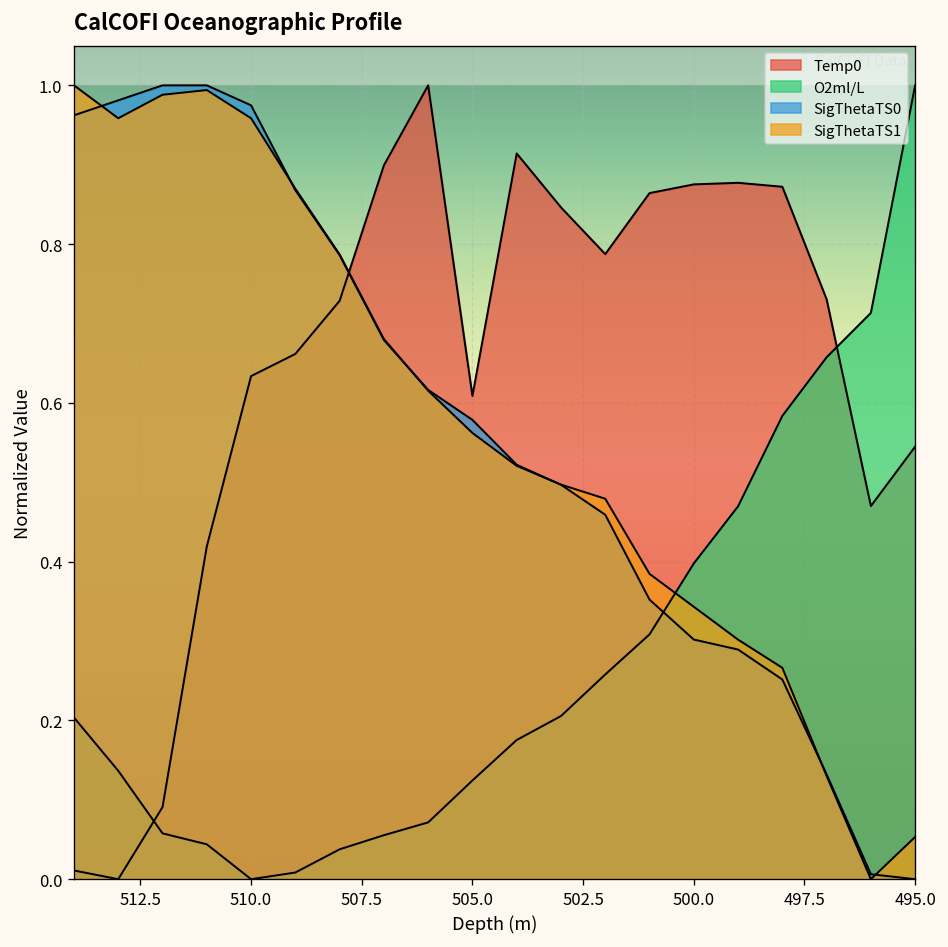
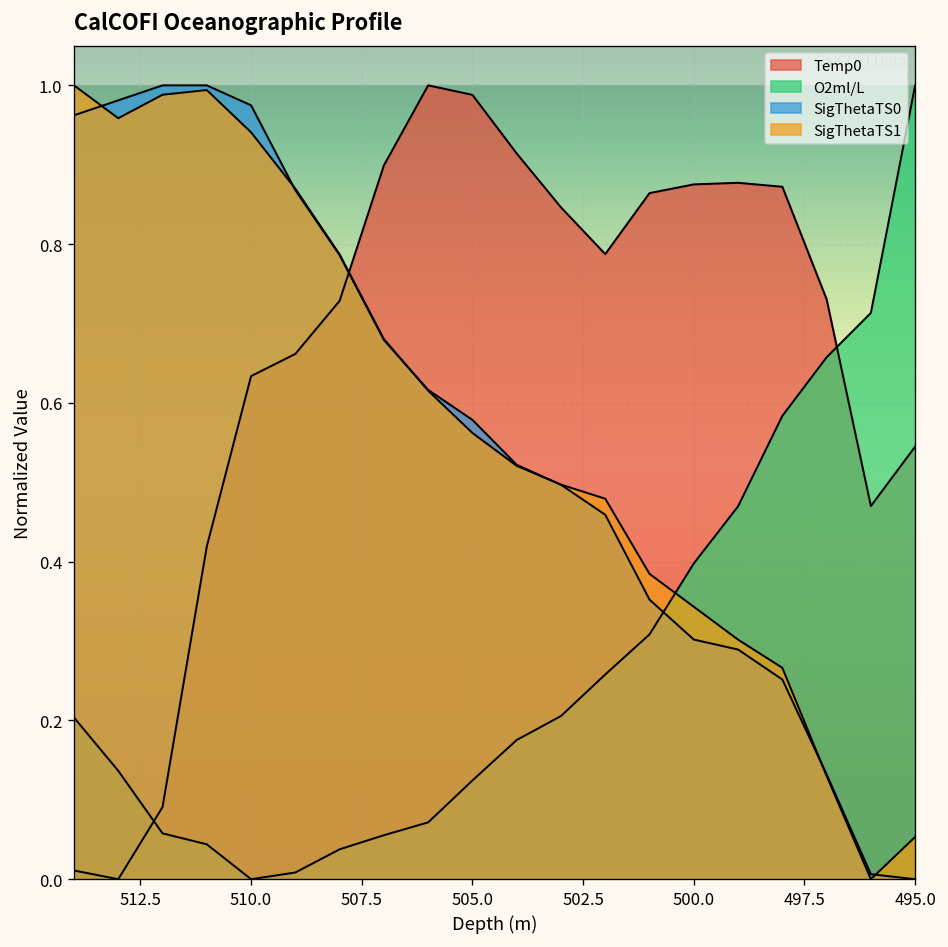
SigThetaTS1, 510.0: 0.96 -> 0.94
Temp0, 505.0: 0.61 -> 0.99
